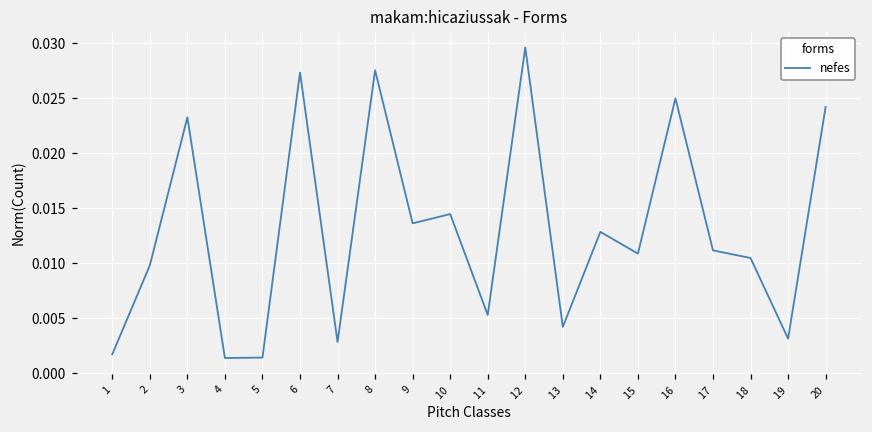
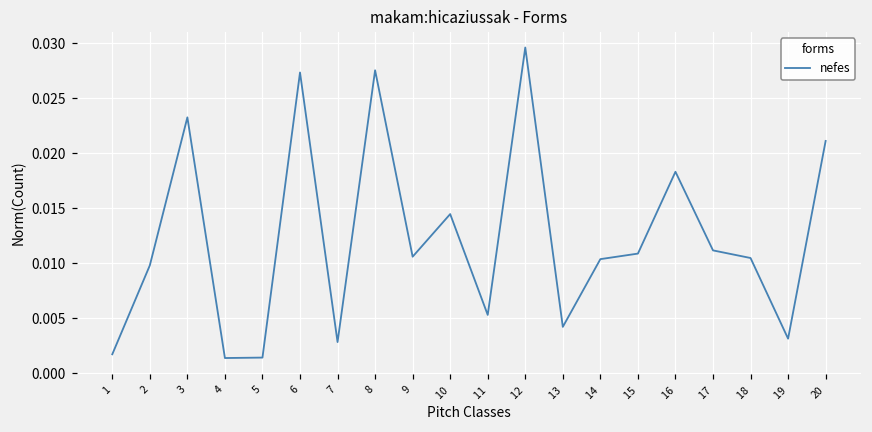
9: 0.0136 -> 0.0106
14: 0.0128 -> 0.0104
16: 0.0250 -> 0.0183
20: 0.0242 -> 0.0211
